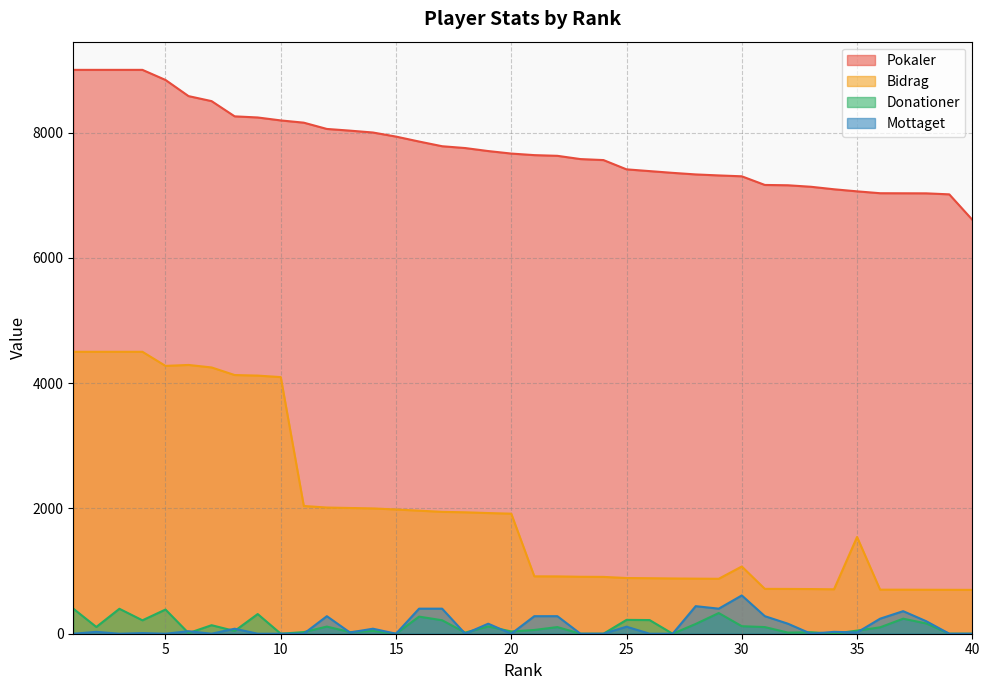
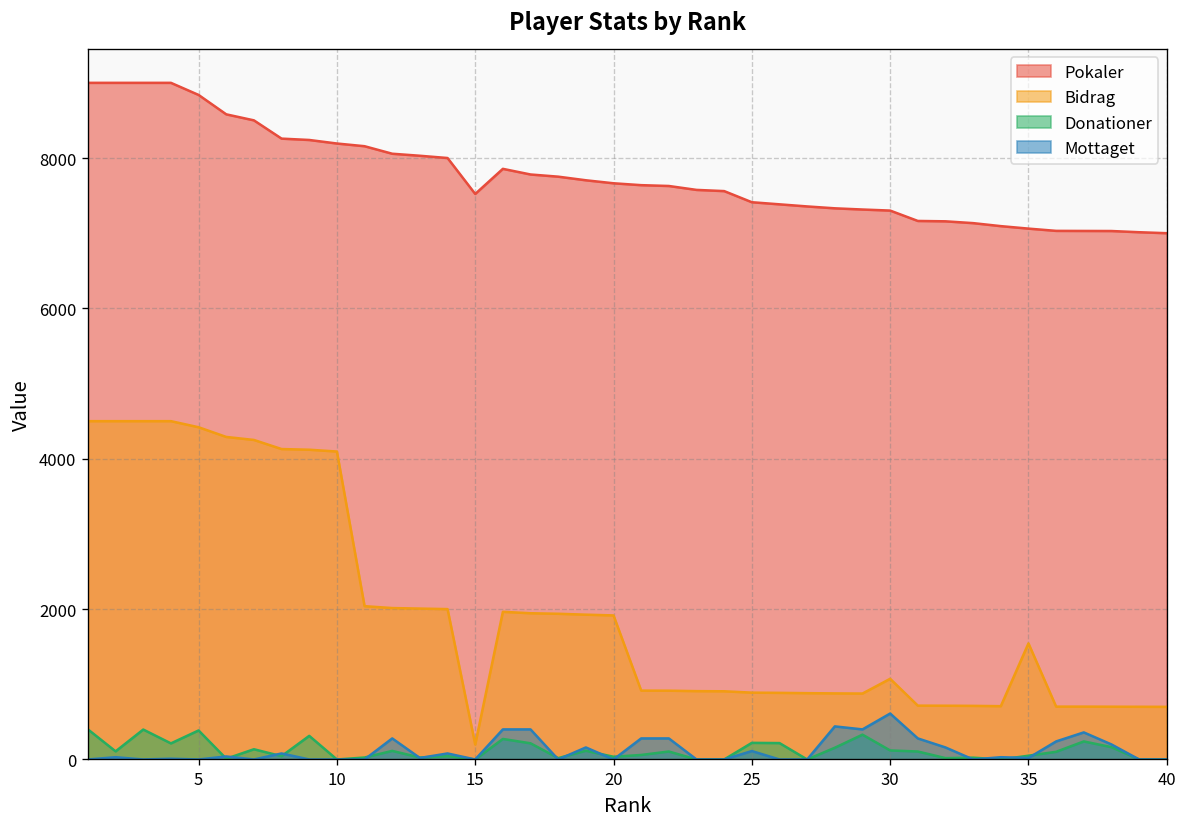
Bidrag, 5: 4300 -> 4400
Pokaler, 15: 7900 -> 7500
Bidrag, 15: 2000 -> 200
Pokaler, 40: 6600 -> 7000
